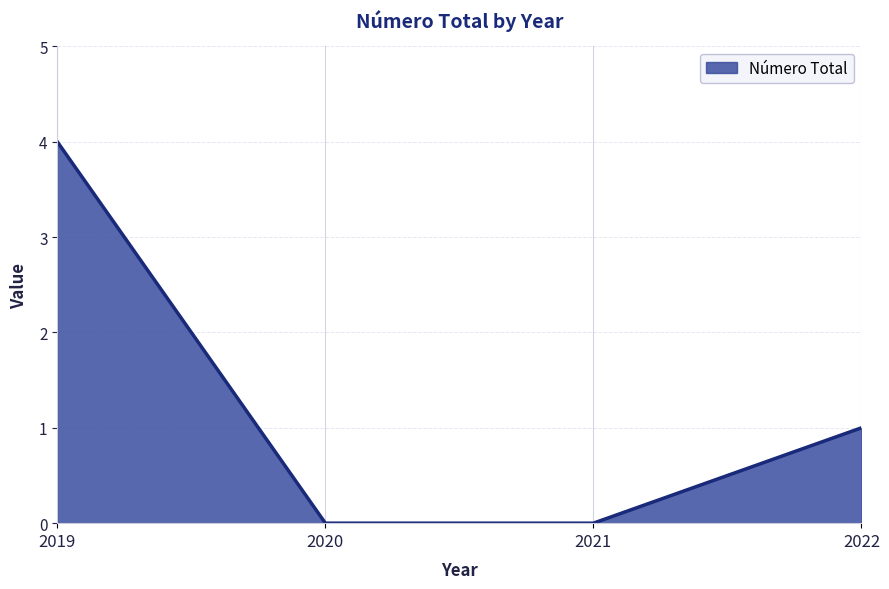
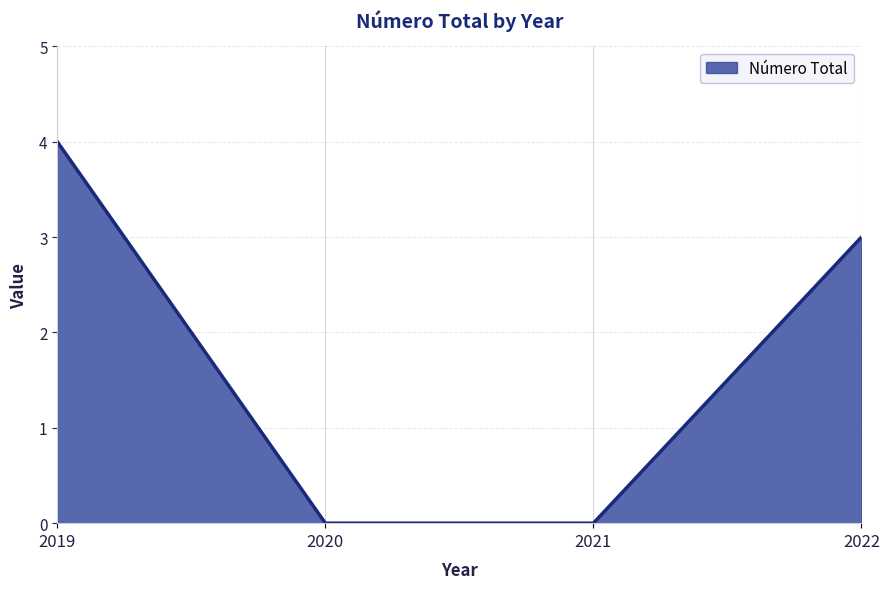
2022: 1 -> 3
